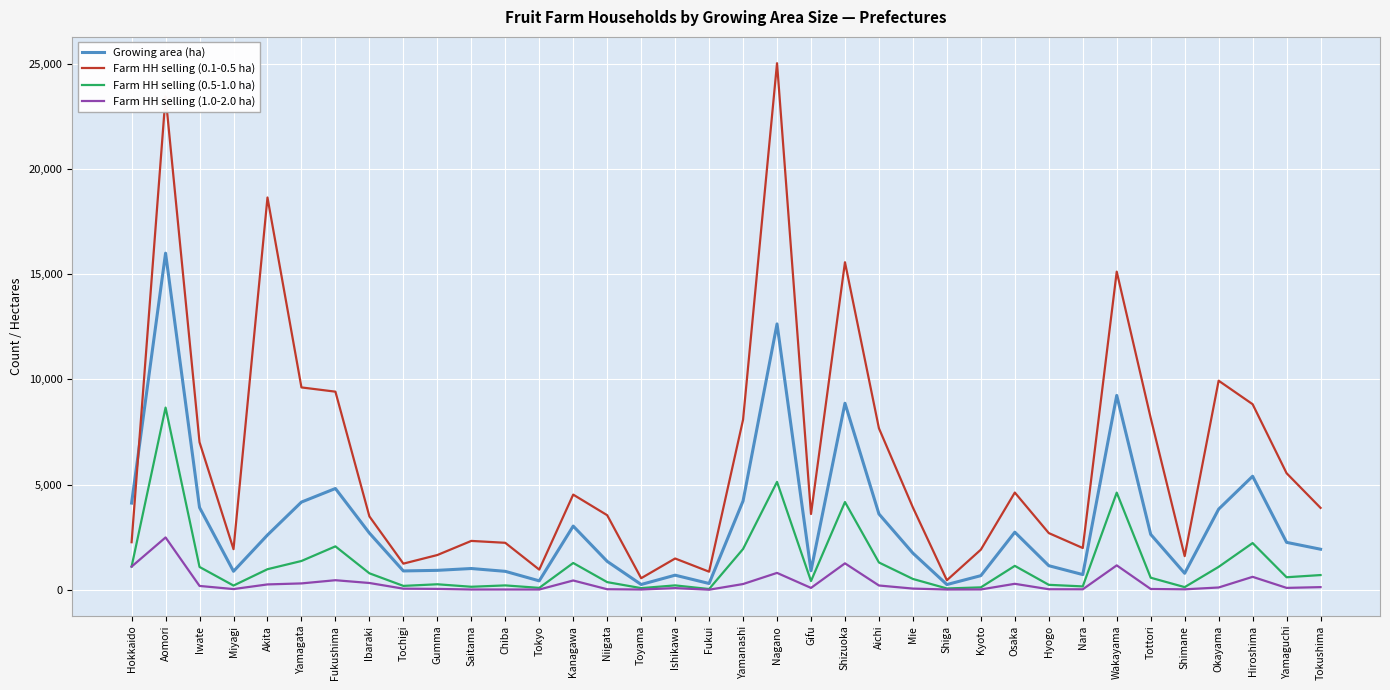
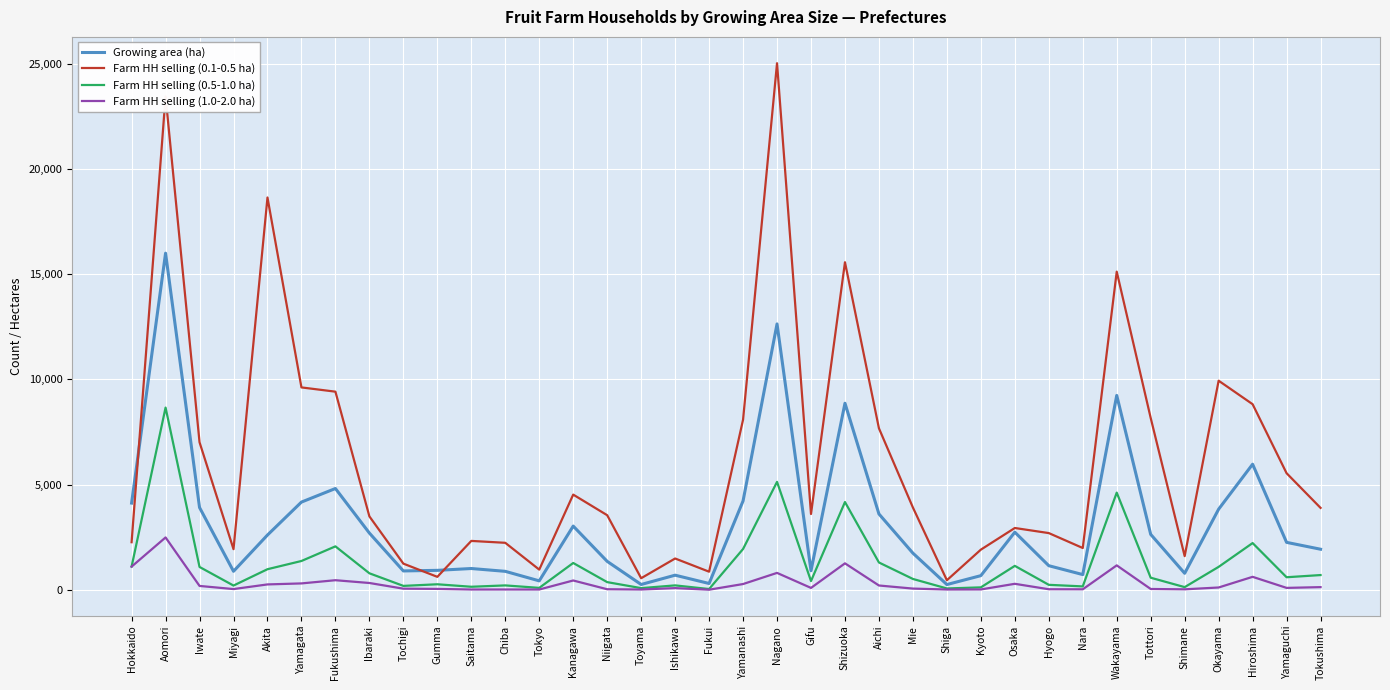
Farm HH selling (0.1-0.5 ha), Gumma: 1,600 -> 600
Farm HH selling (0.1-0.5 ha), Osaka: 4,600 -> 2,900
Growing area (ha), Hiroshima: 5,400 -> 6,000
